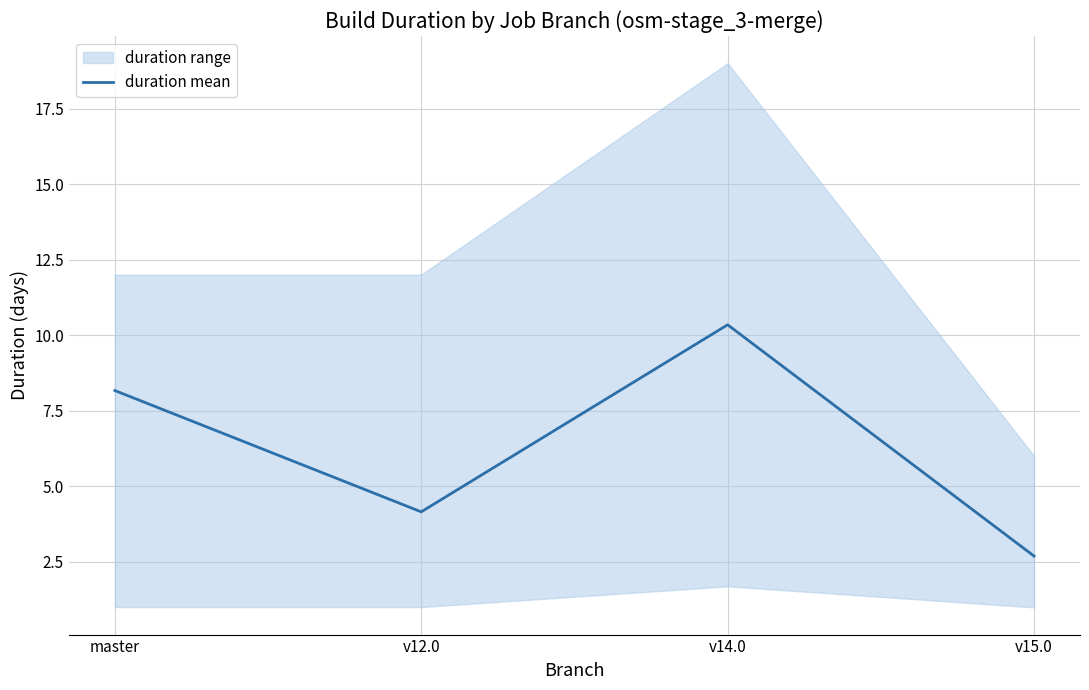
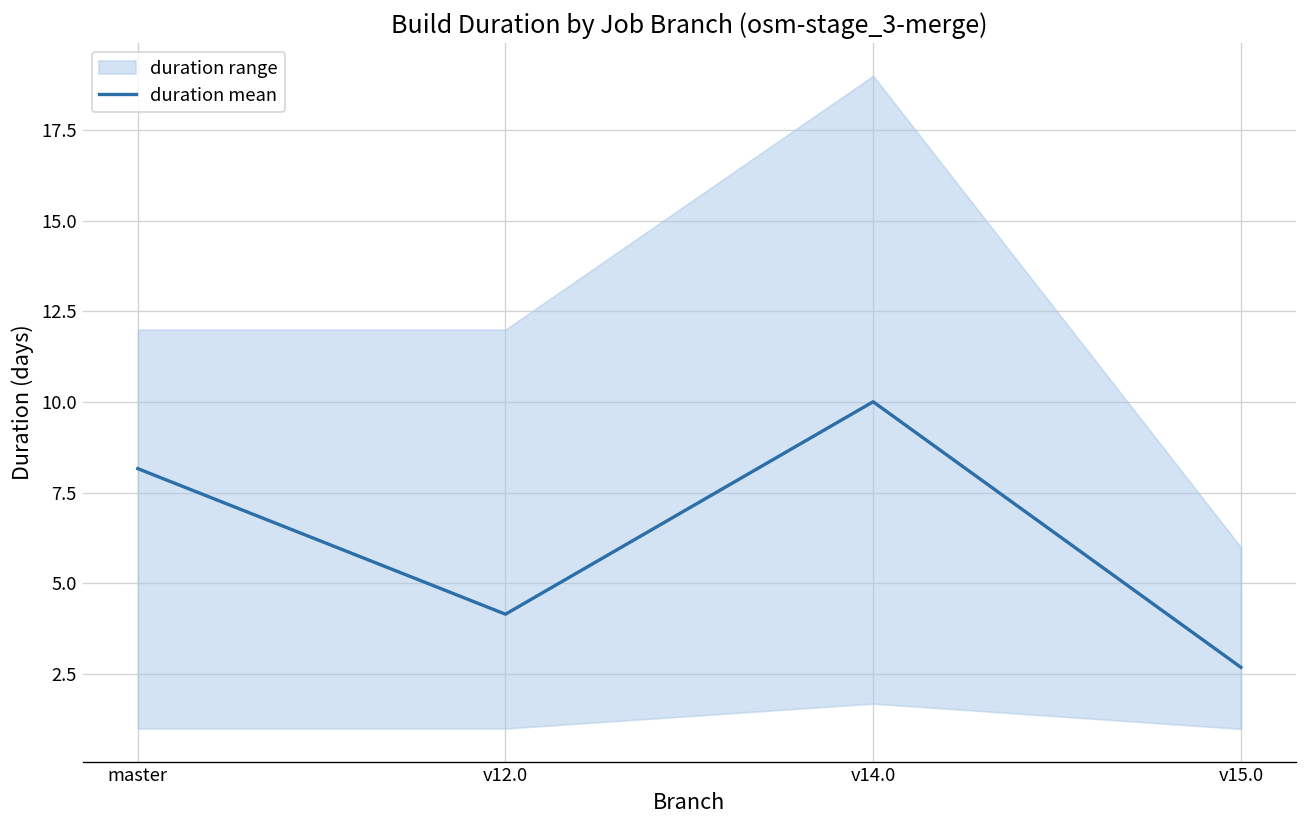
duration mean, v14.0: 10.3 -> 10.0
